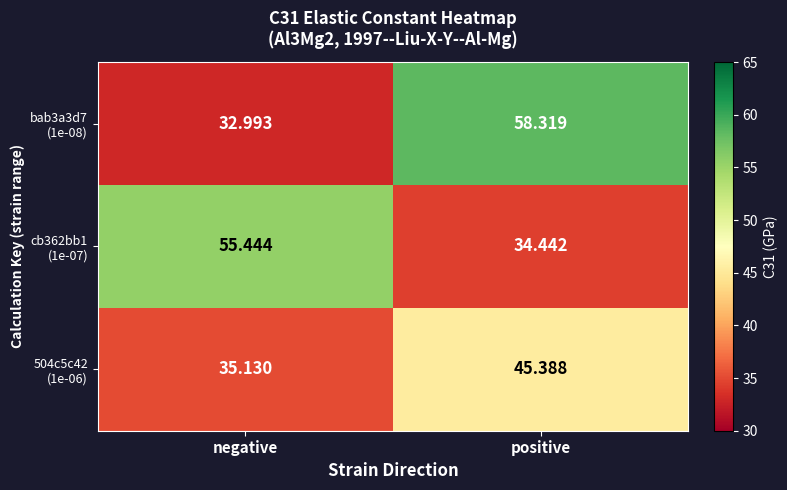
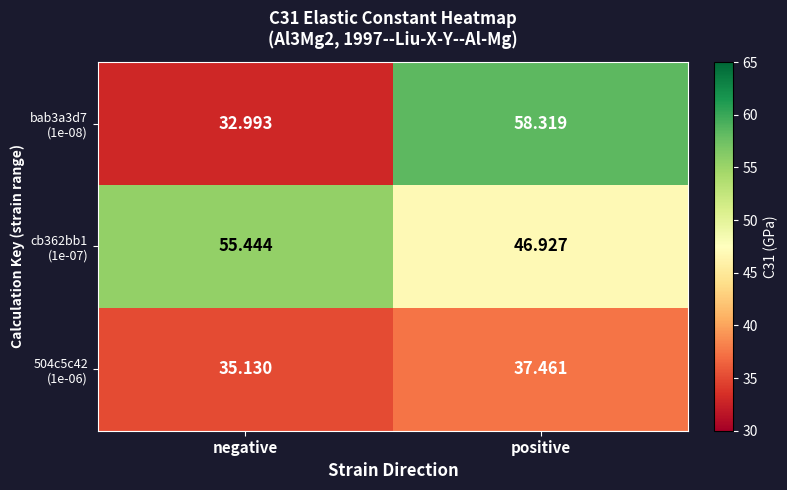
cb362bb1 (1e-07), positive: 34.442 -> 46.927
504c5c42 (1e-06), positive: 45.388 -> 37.461
